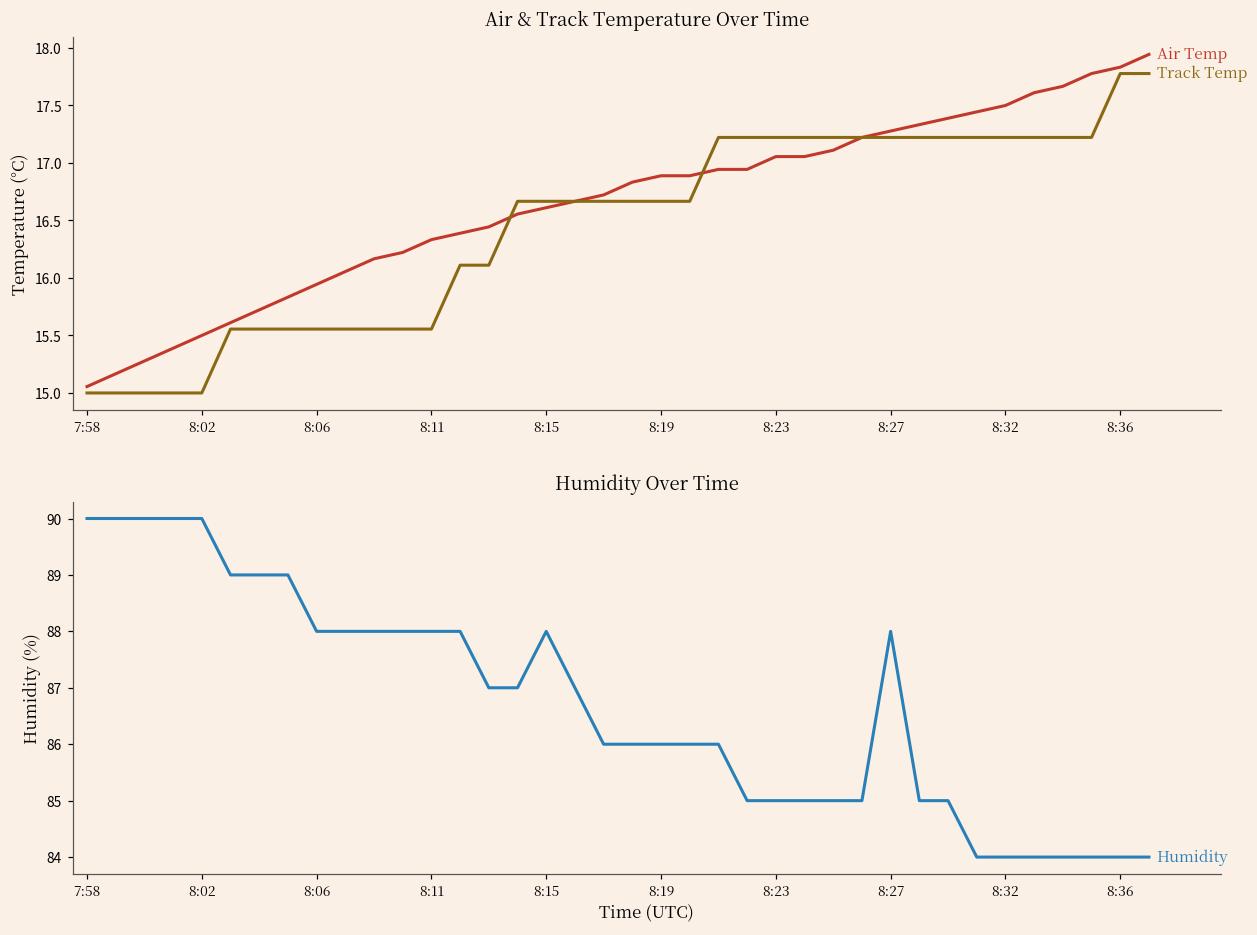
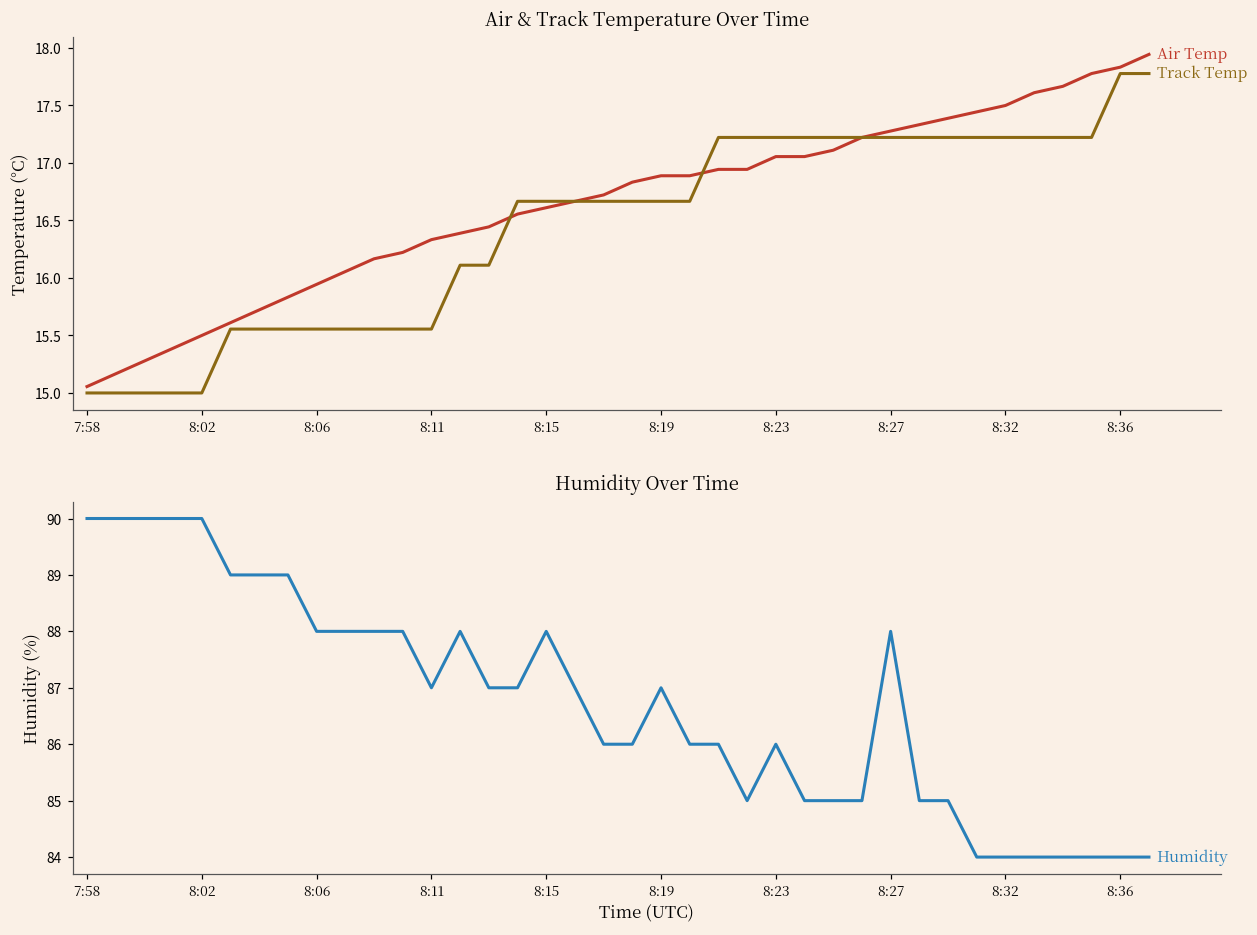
Humidity Over Time, 8:11: 88 -> 87
Humidity Over Time, 8:19: 86 -> 87
Humidity Over Time, 8:23: 85 -> 86
